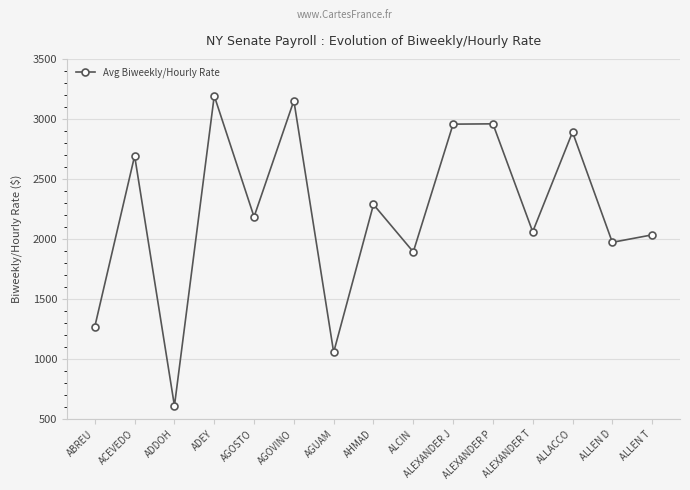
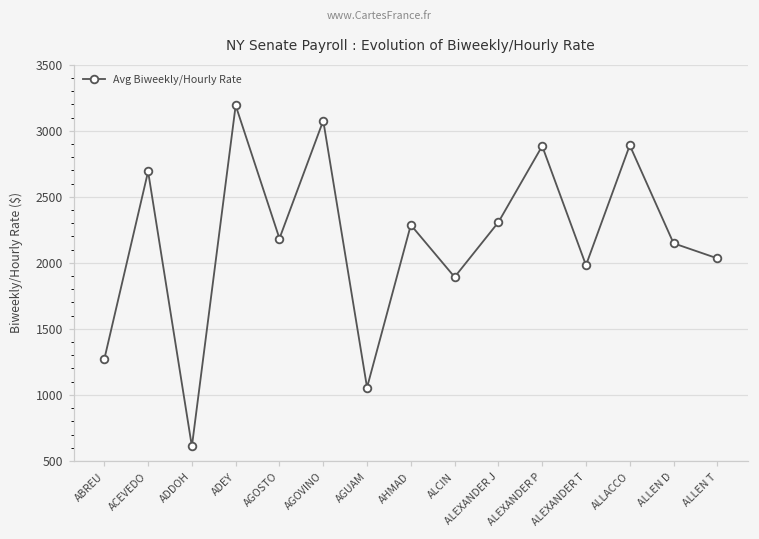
AGOVINO: 3150 -> 3080
ALEXANDER J: 2960 -> 2310
ALEXANDER P: 2960 -> 2880
ALEXANDER T: 2060 -> 1980
ALLEN D: 1970 -> 2150
